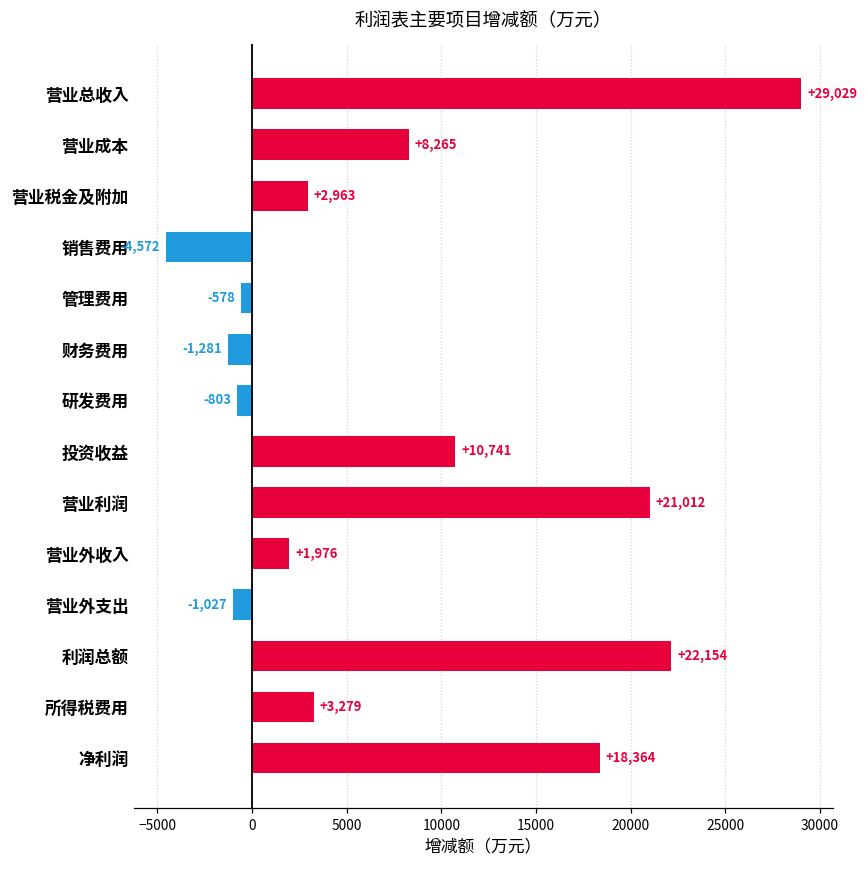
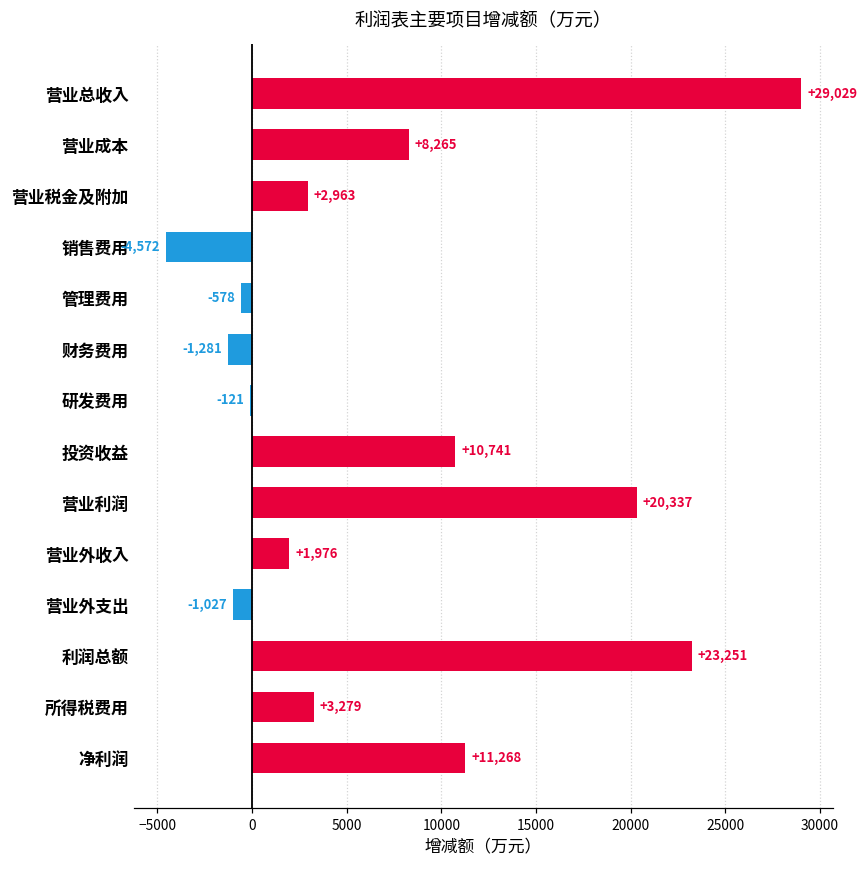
研发费用: -803 -> -121
营业利润: +21,012 -> +20,337
利润总额: +22,154 -> +23,251
净利润: +18,364 -> +11,268
